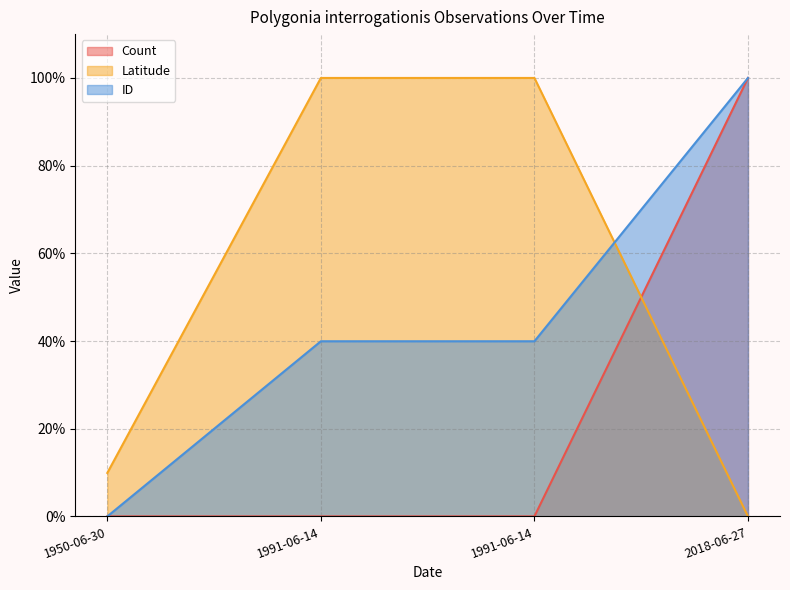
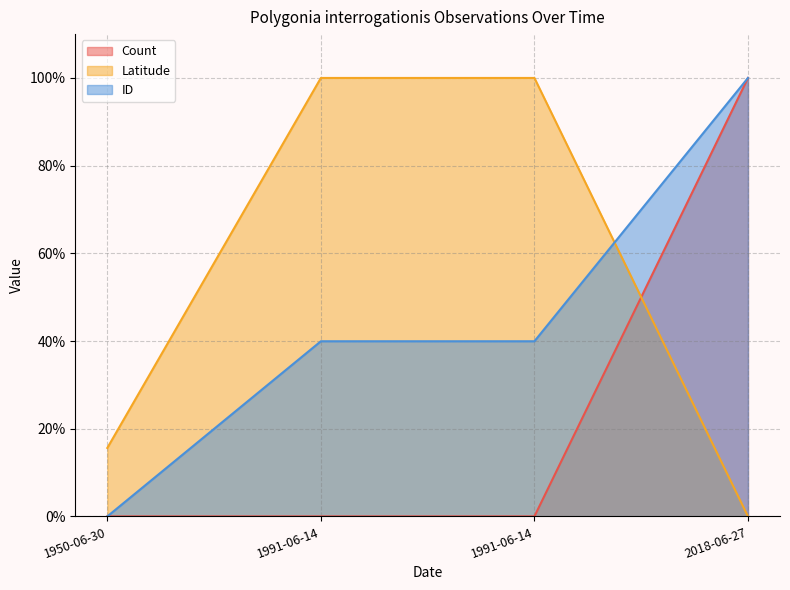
Latitude, 1950-06-30: 10% -> 16%
